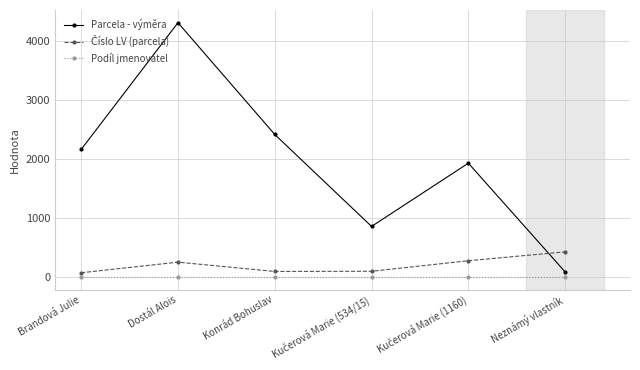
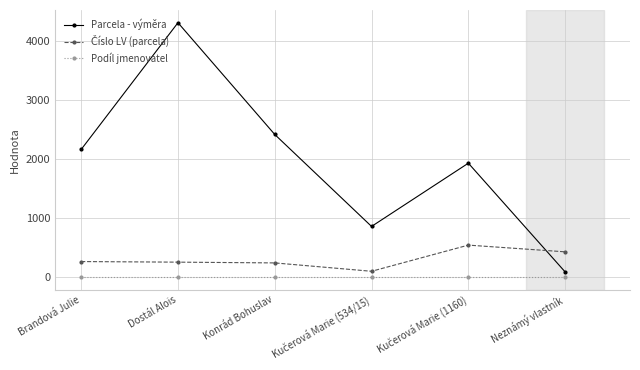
Číslo LV (parcela), Brandová Julie: 100 -> 300
Číslo LV (parcela), Konrád Bohuslav: 100 -> 200
Číslo LV (parcela), Kučerová Marie (1160): 300 -> 500
